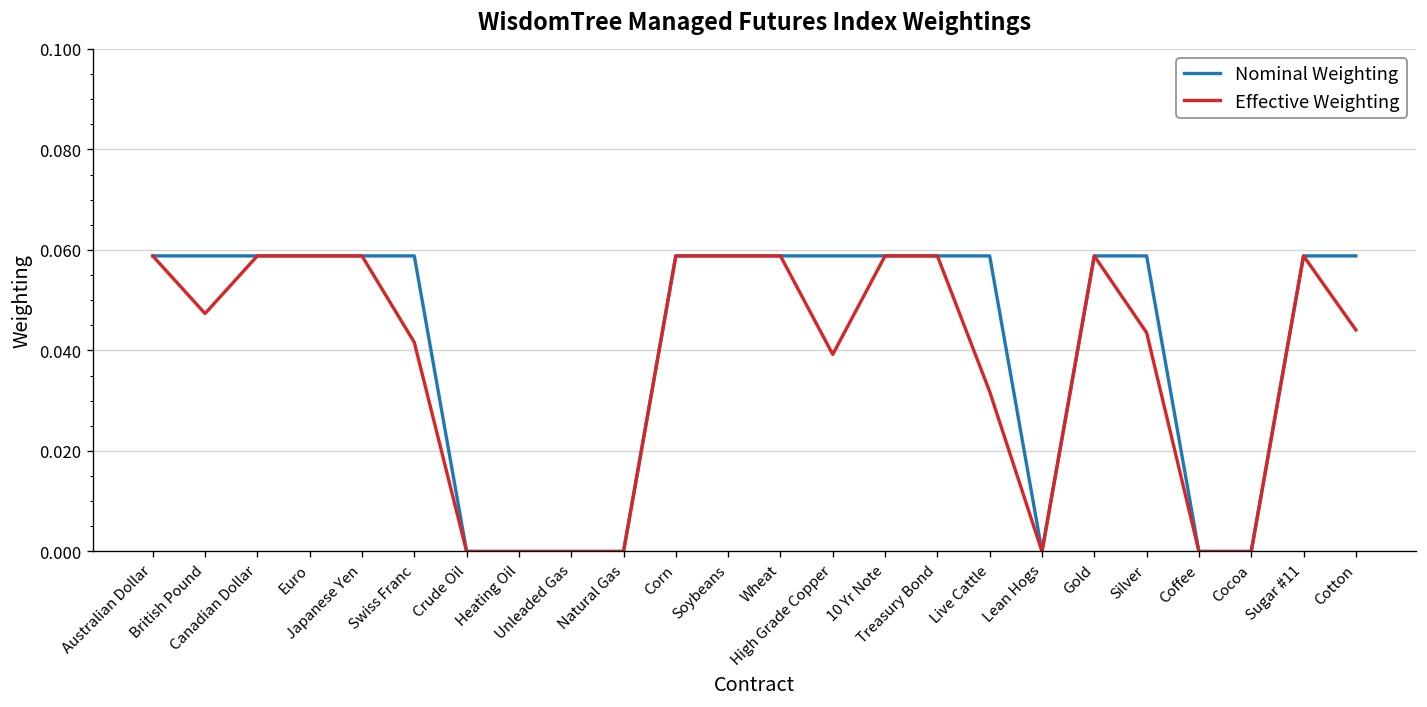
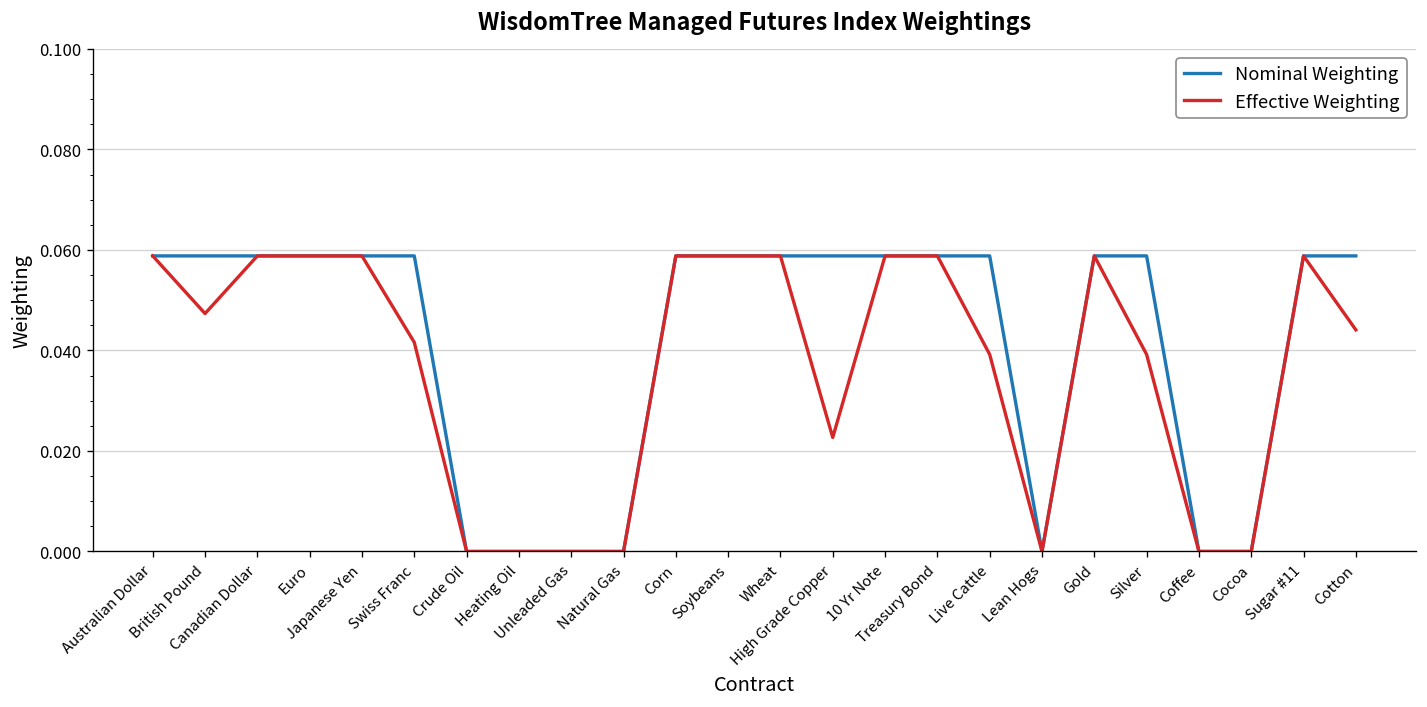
Effective Weighting, High Grade Copper: 0.039 -> 0.023
Effective Weighting, Live Cattle: 0.032 -> 0.039
Effective Weighting, Silver: 0.044 -> 0.039
